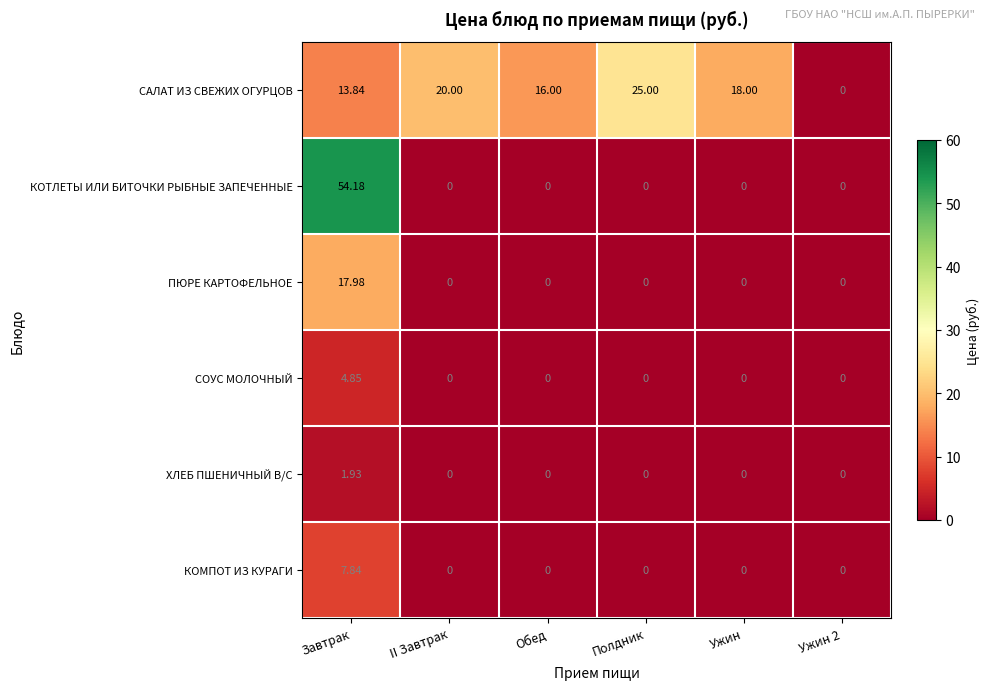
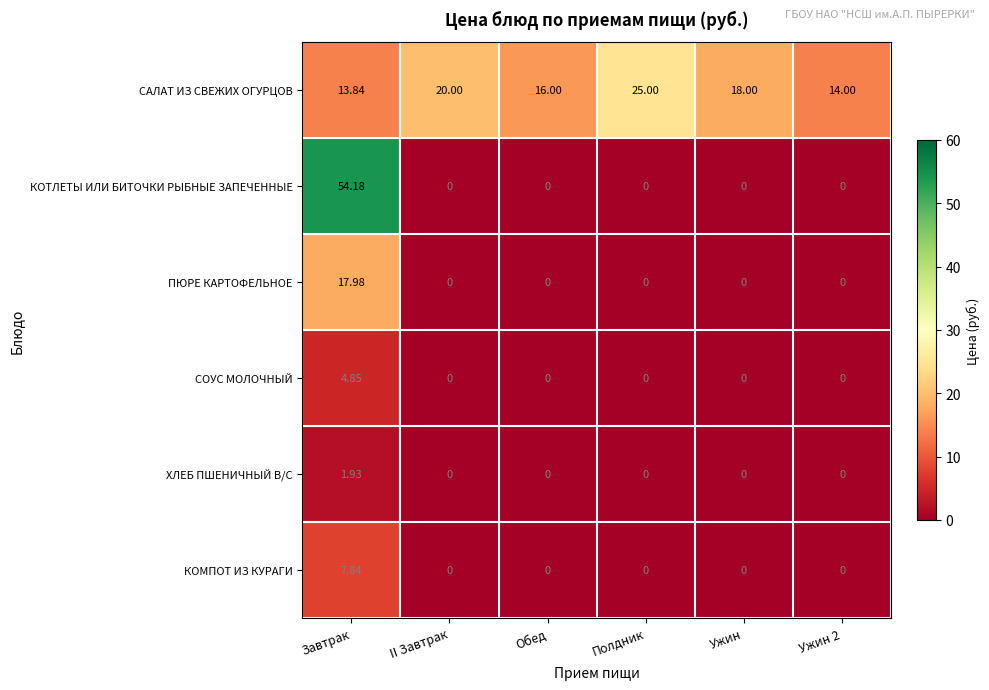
САЛАТ ИЗ СВЕЖИХ ОГУРЦОВ, Ужин 2: 0 -> 14.00
